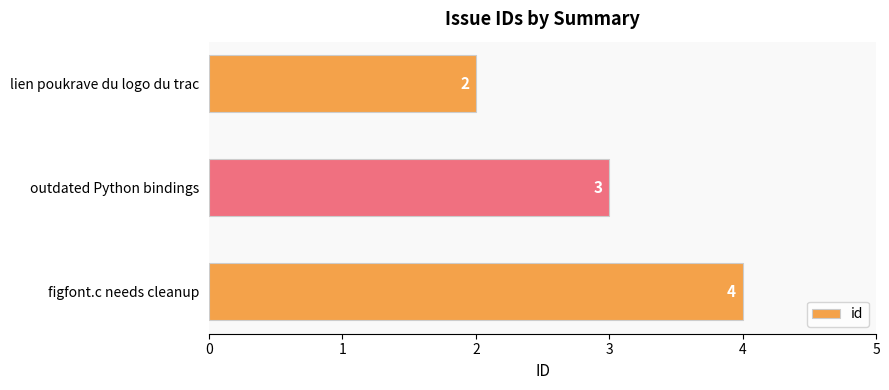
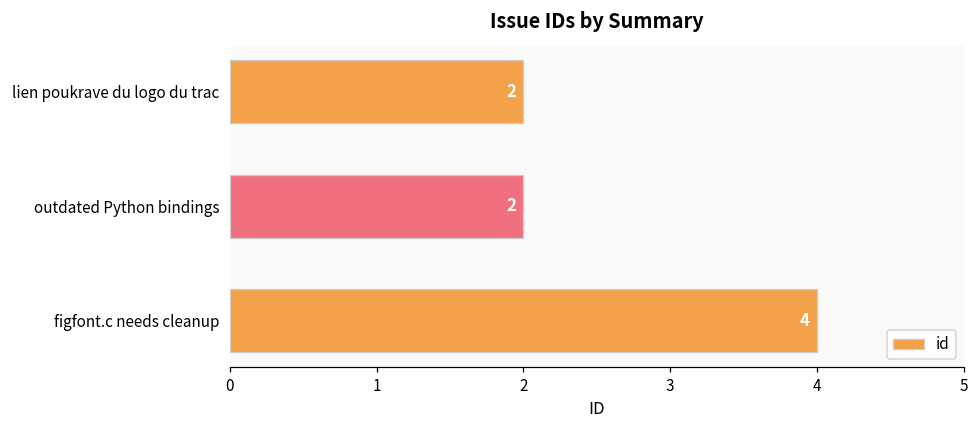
outdated Python bindings: 3 -> 2
